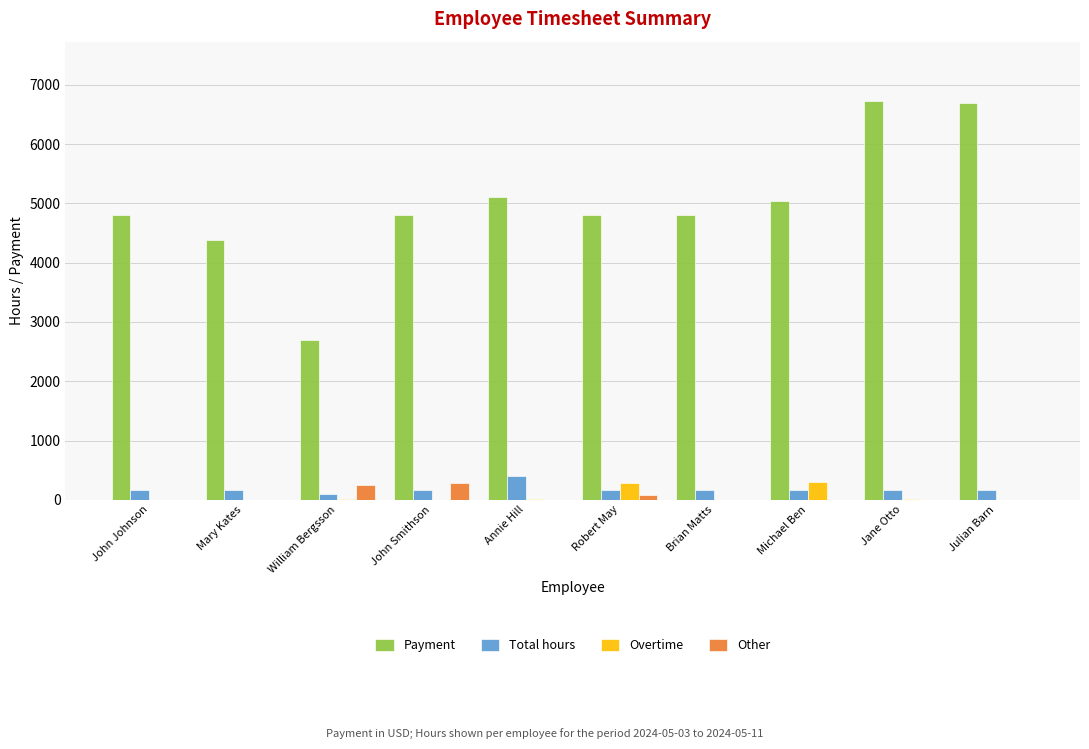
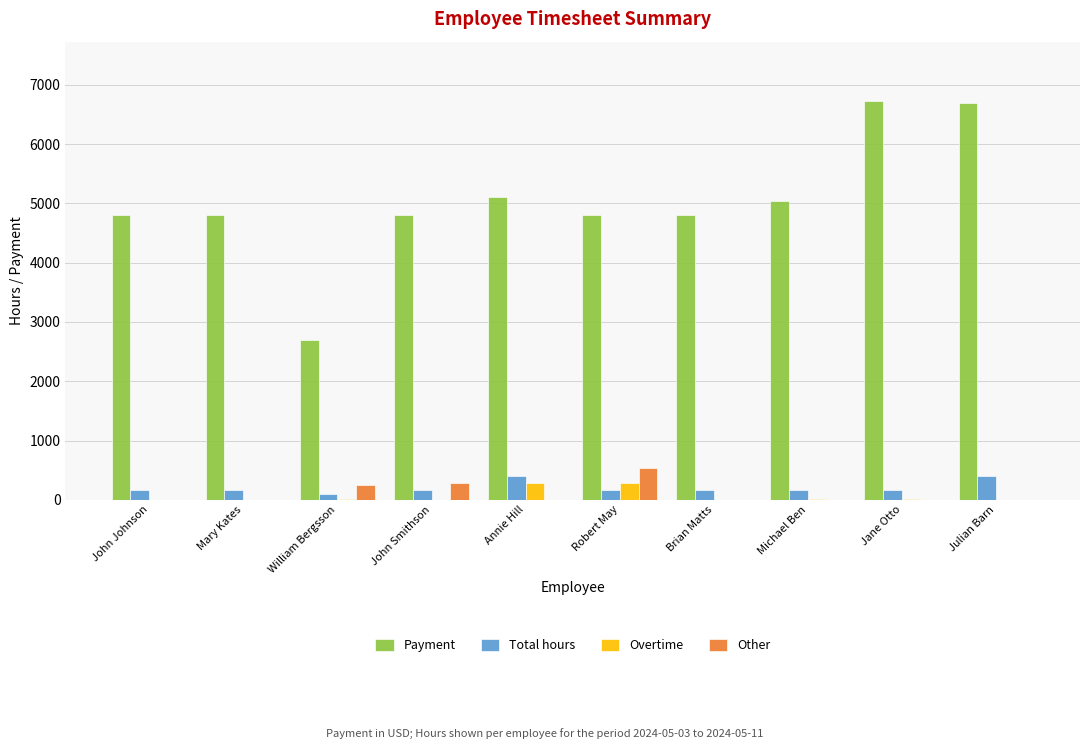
Payment, Mary Kates: 4400 -> 4800
Overtime, Annie Hill: 0 -> 300
Other, Robert May: 100 -> 500
Overtime, Michael Ben: 300 -> 0
Total hours, Julian Barn: 200 -> 400
